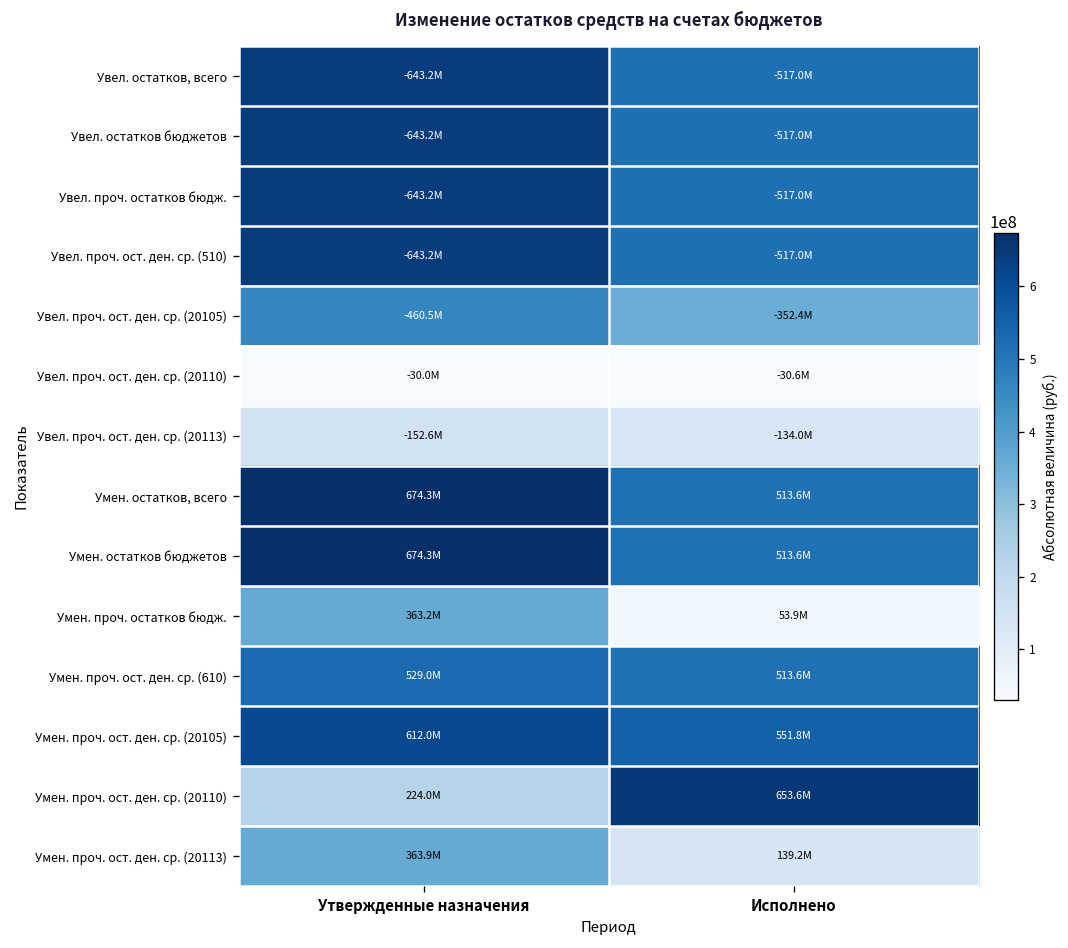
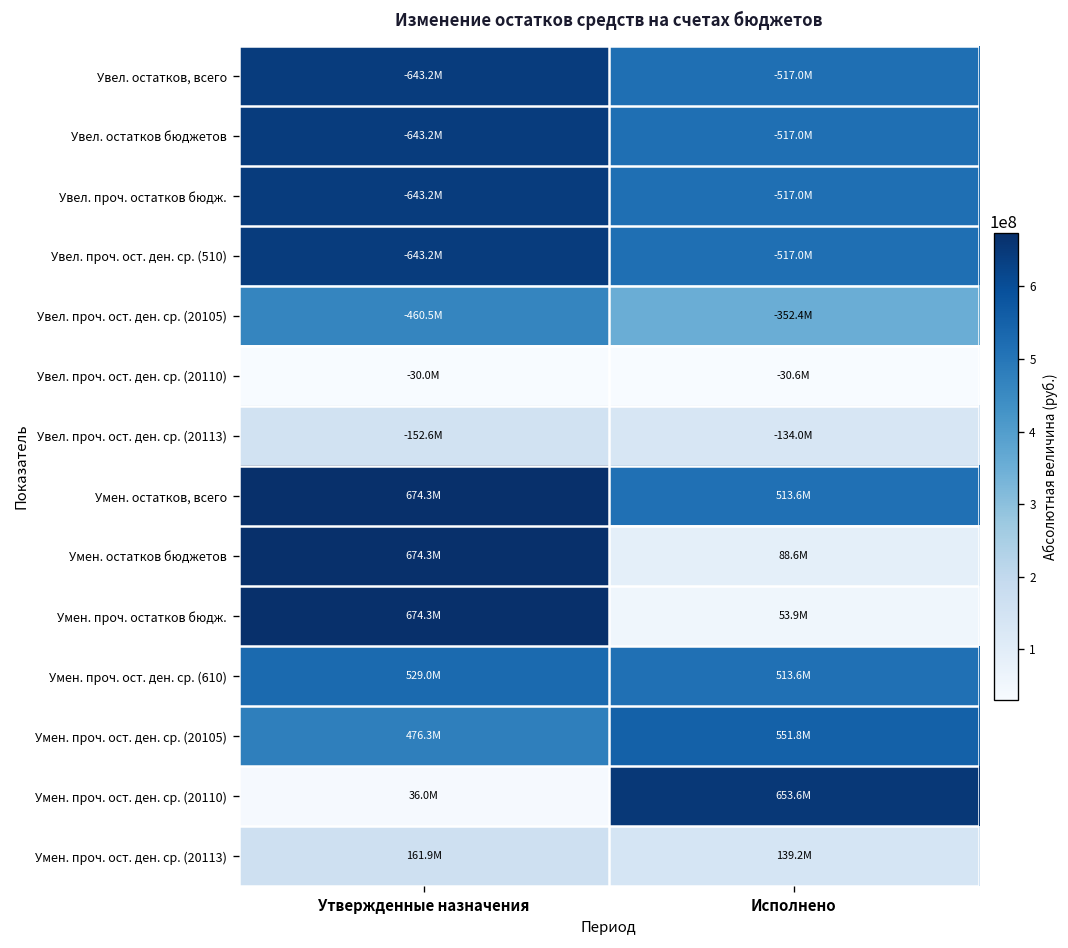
Умен. остатков бюджетов, Исполнено: 513.6M -> 88.6M
Умен. проч. остатков бюдж., Утвержденные назначения: 363.2M -> 674.3M
Умен. проч. ост. ден. ср. (20105), Утвержденные назначения: 612.0M -> 476.3M
Умен. проч. ост. ден. ср. (20110), Утвержденные назначения: 224.0M -> 36.0M
Умен. проч. ост. ден. ср. (20113), Утвержденные назначения: 363.9M -> 161.9M
